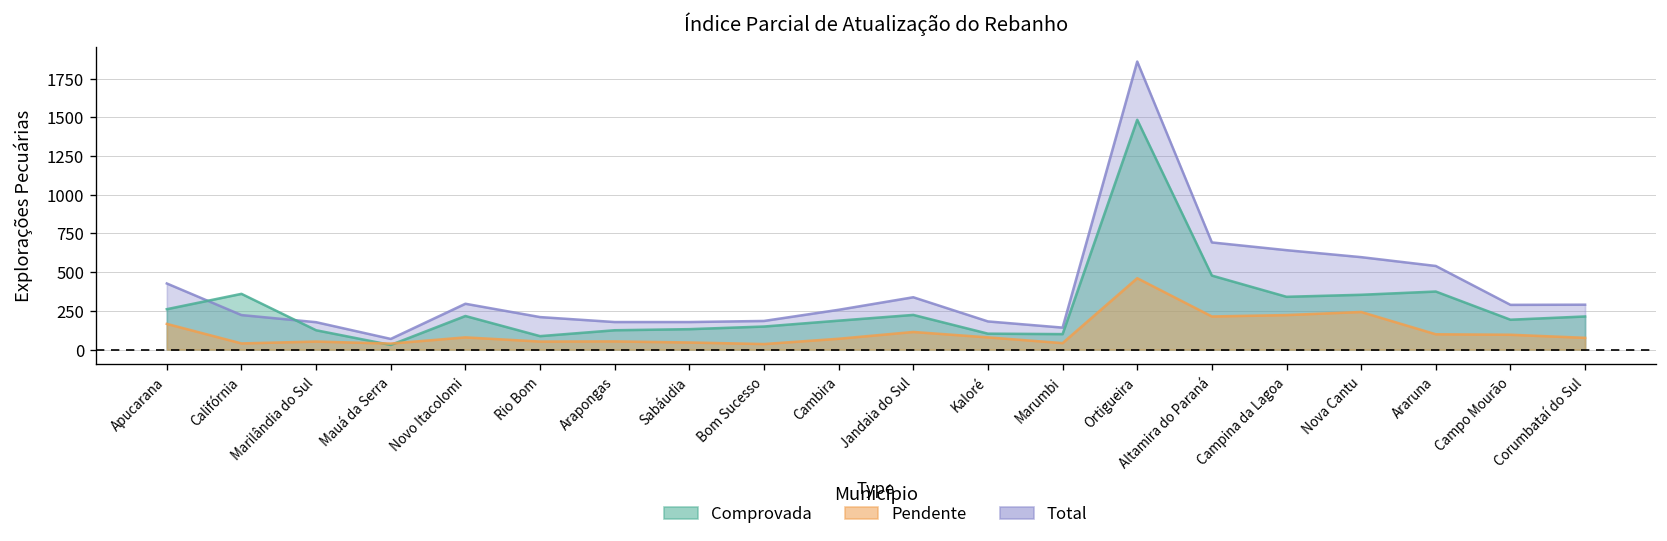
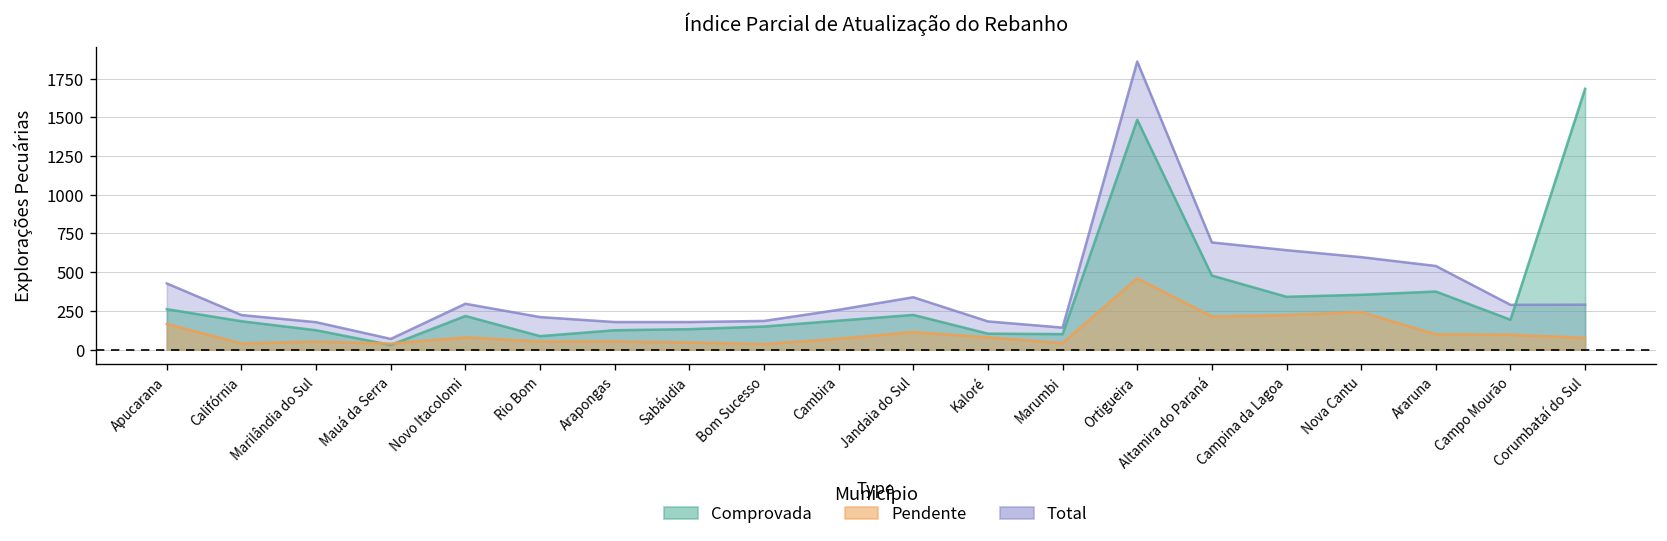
Comprovada, Califórnia: 360 -> 180
Comprovada, Corumbataí do Sul: 210 -> 1680
